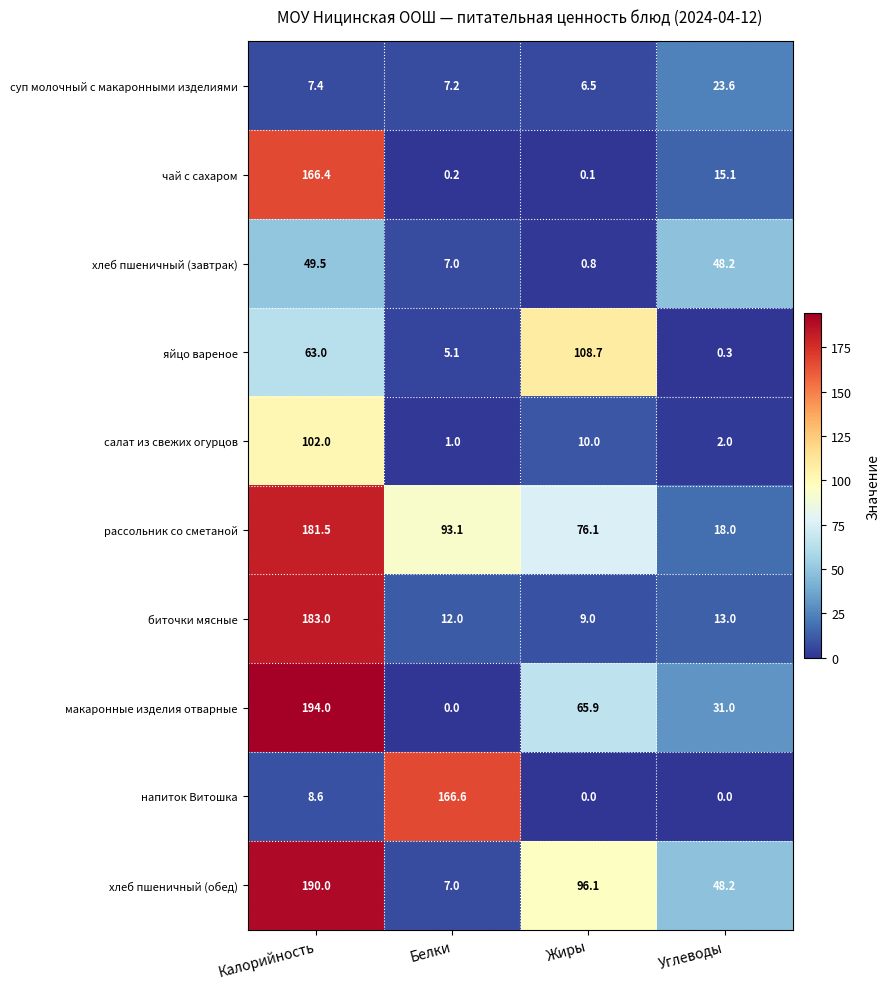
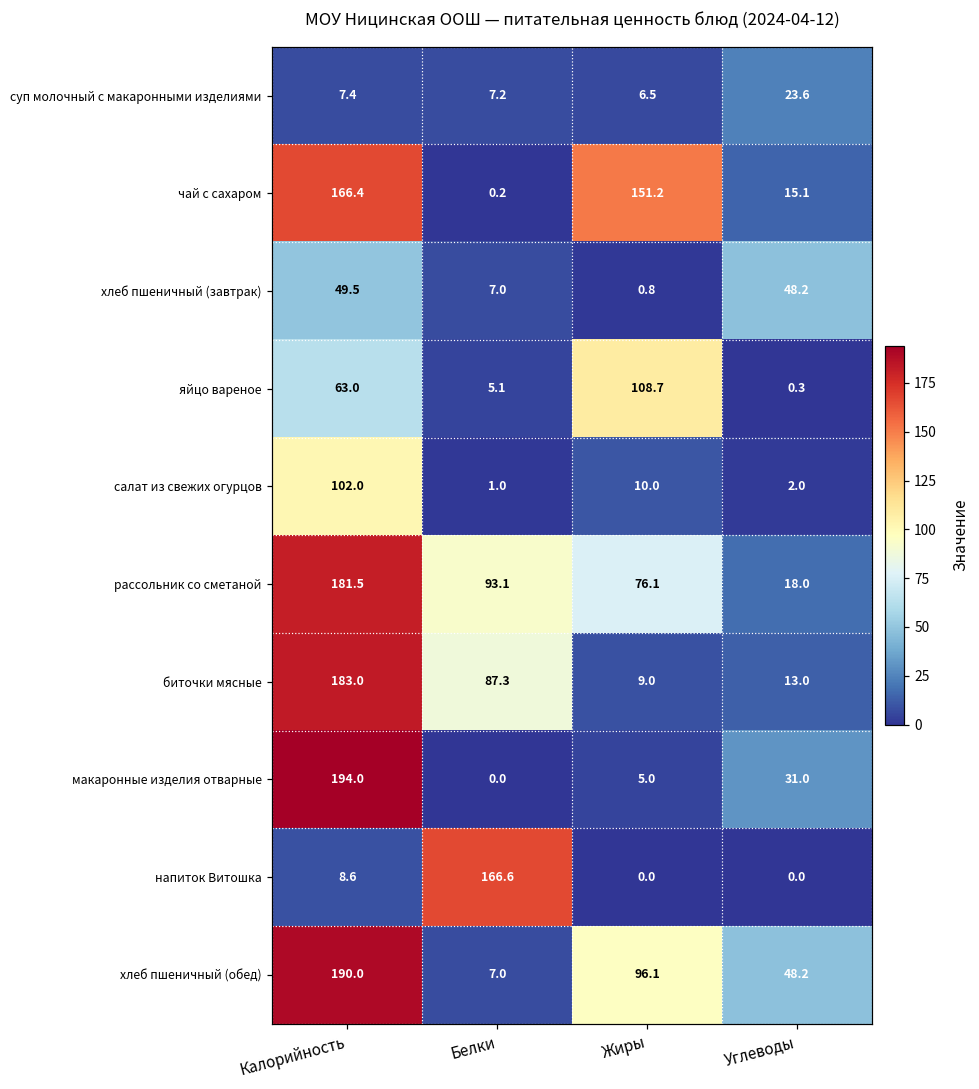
чай с сахаром, Жиры: 0.1 -> 151.2
биточки мясные, Белки: 12.0 -> 87.3
макаронные изделия отварные, Жиры: 65.9 -> 5.0
